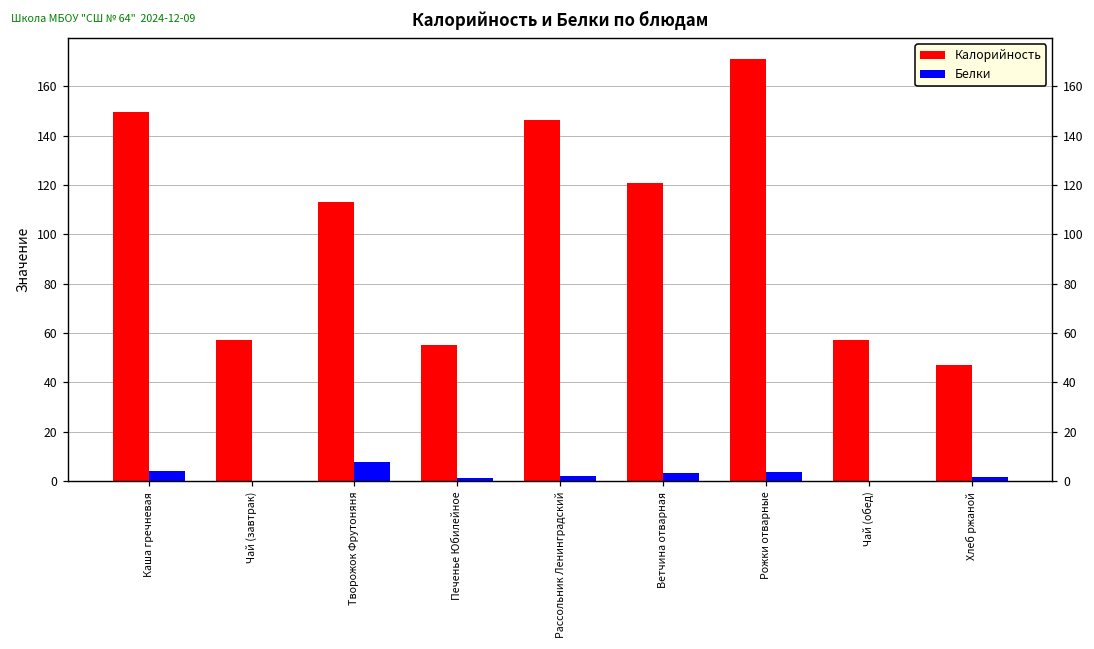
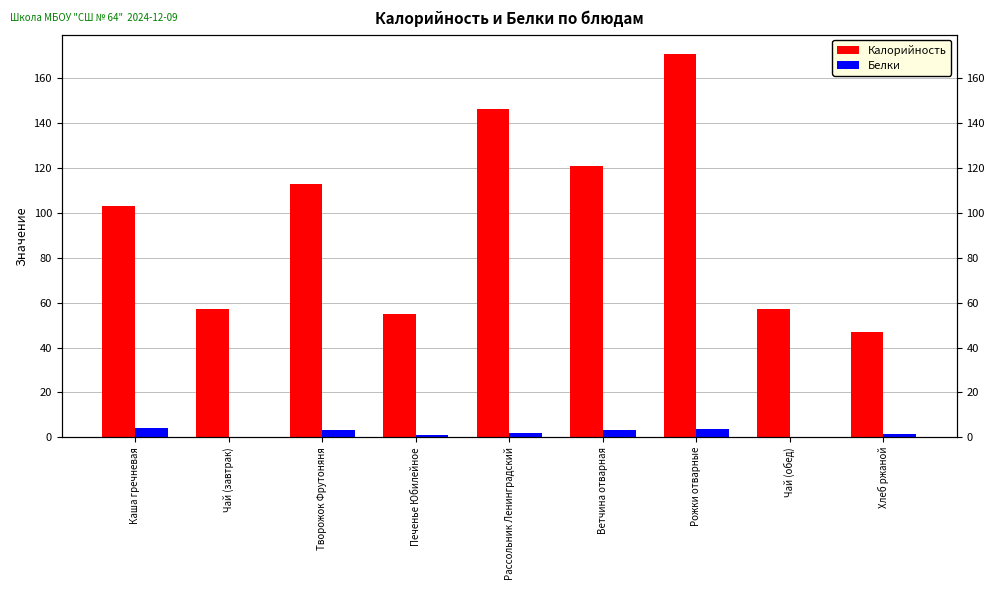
Калорийность, Каша гречневая: 150 -> 103
Белки, Творожок Фрутоняня: 8 -> 3
